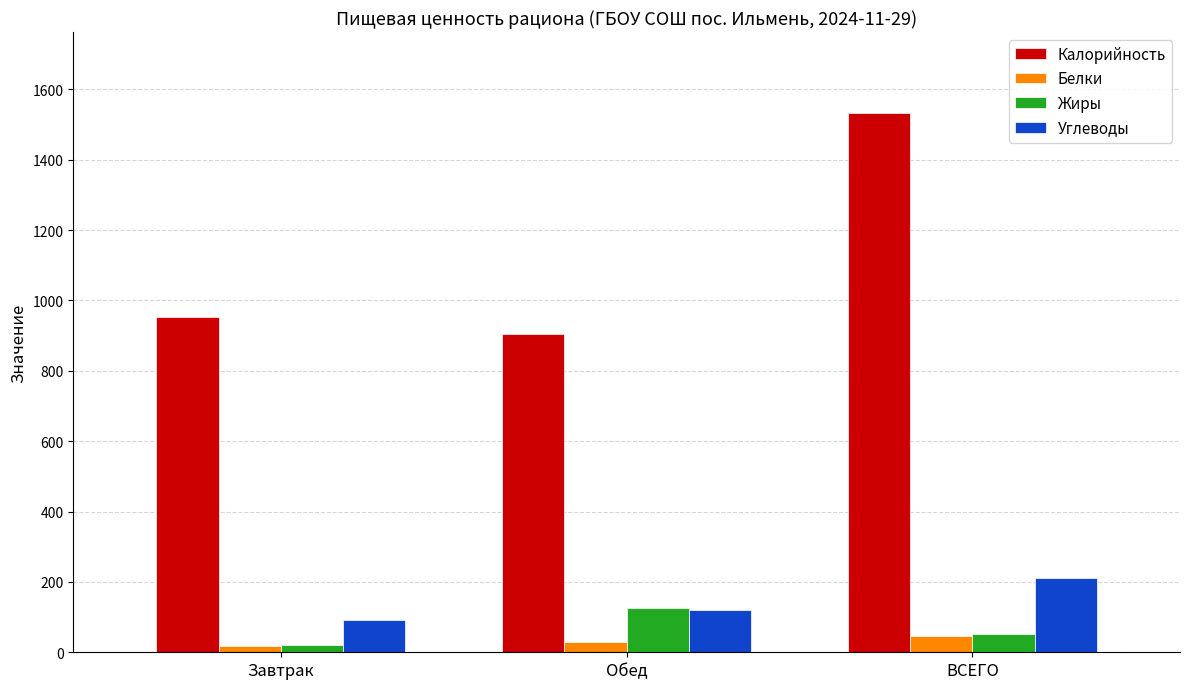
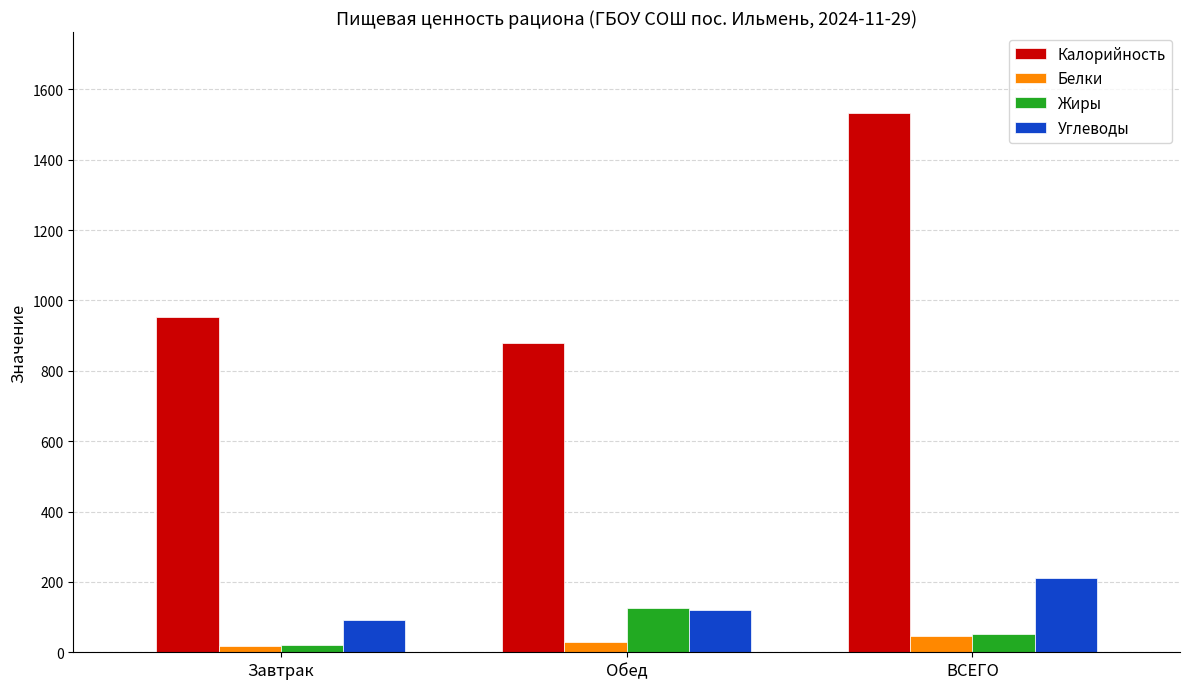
Калорийность, Обед: 910 -> 880
